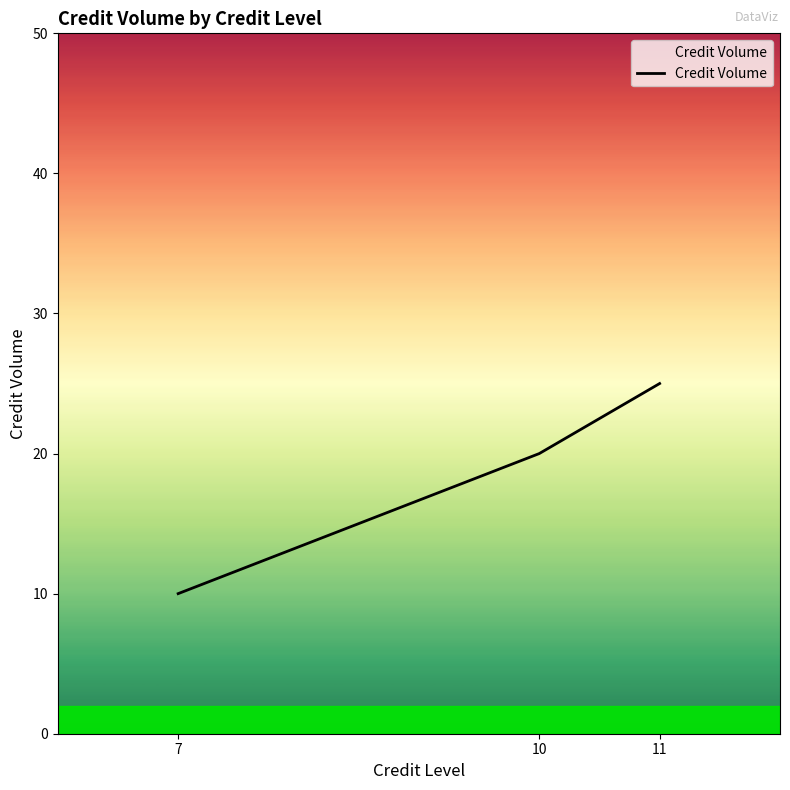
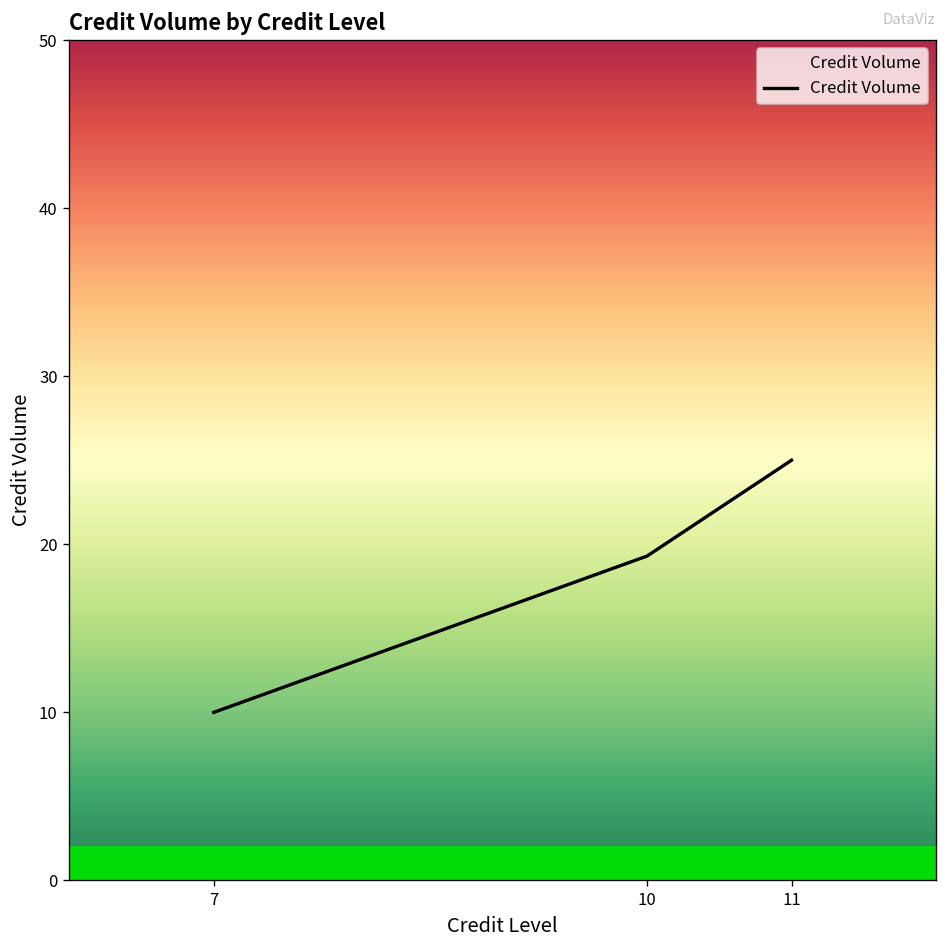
10: 20.0 -> 19.3
